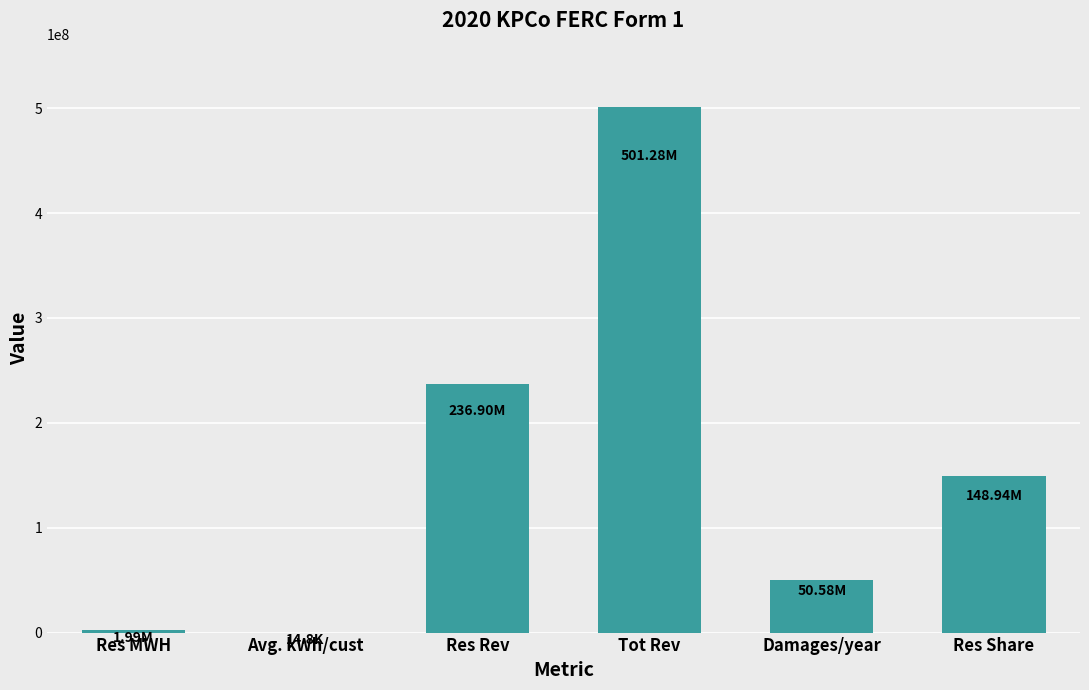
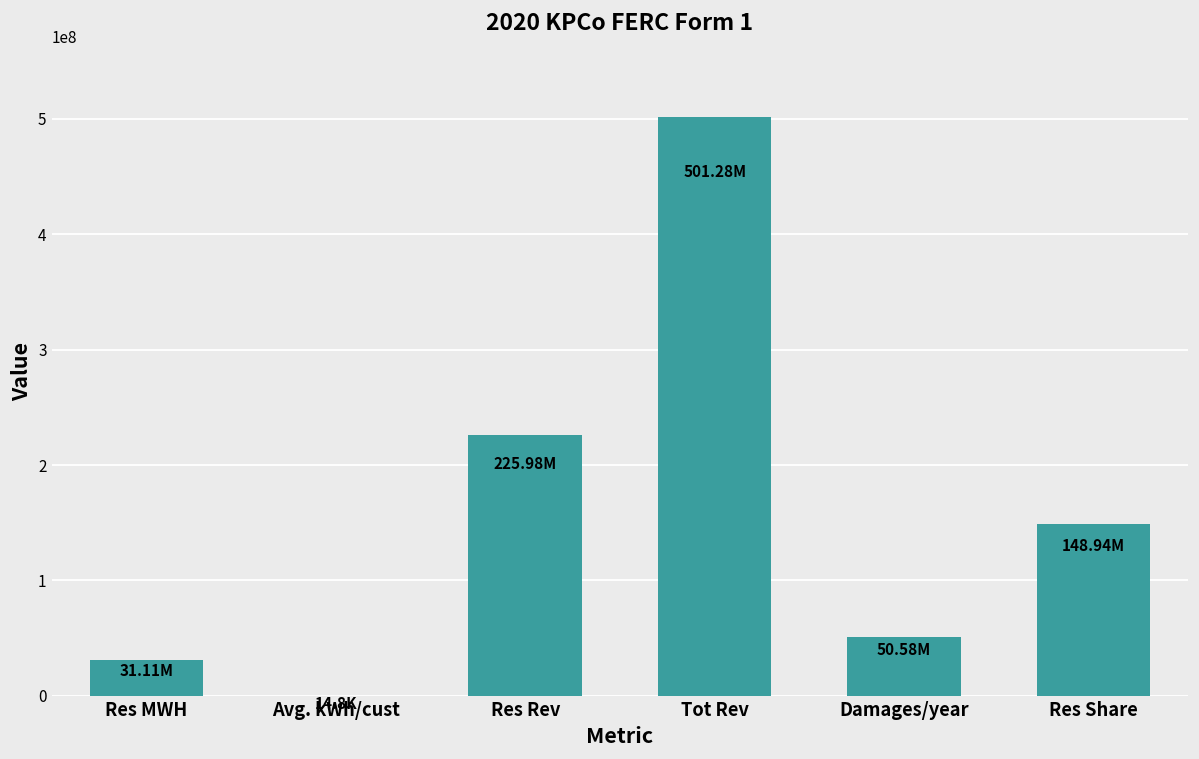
Res MWH: 1.99M -> 31.11M
Res Rev: 236.90M -> 225.98M
